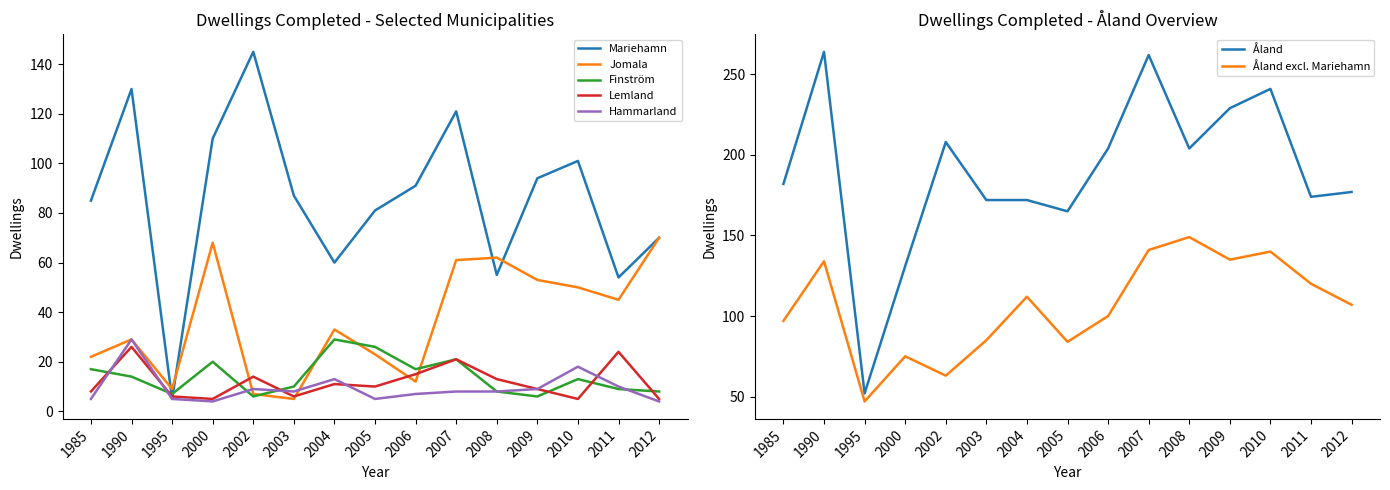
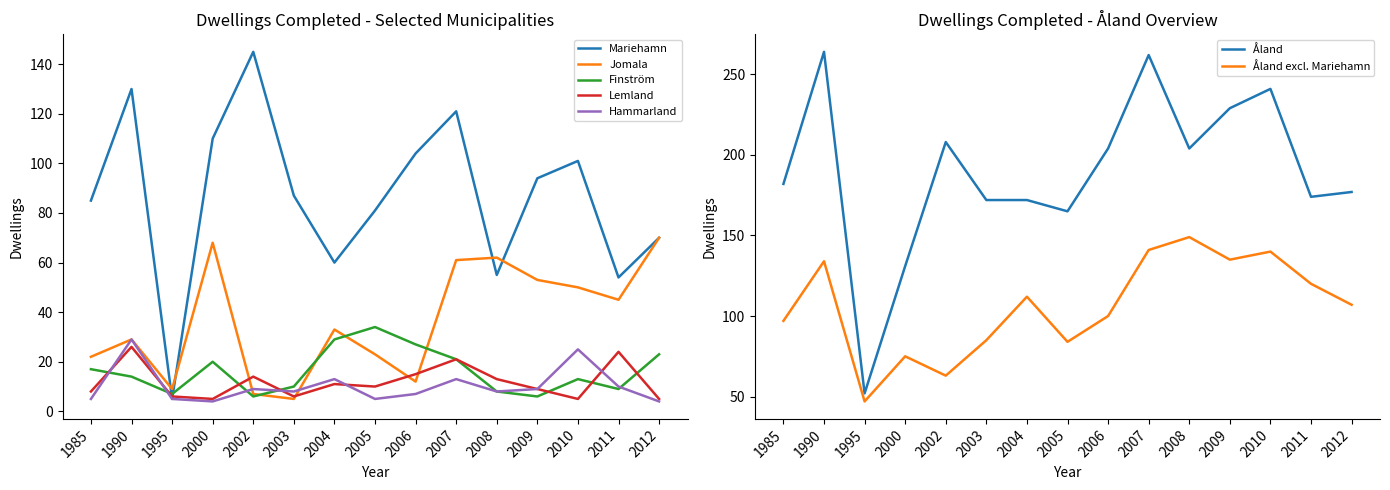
Dwellings Completed - Selected Municipalities, Finström, 2005: 26 -> 34
Dwellings Completed - Selected Municipalities, Mariehamn, 2006: 91 -> 104
Dwellings Completed - Selected Municipalities, Finström, 2006: 17 -> 27
Dwellings Completed - Selected Municipalities, Hammarland, 2007: 8 -> 13
Dwellings Completed - Selected Municipalities, Hammarland, 2010: 18 -> 25
Dwellings Completed - Selected Municipalities, Finström, 2012: 8 -> 23
